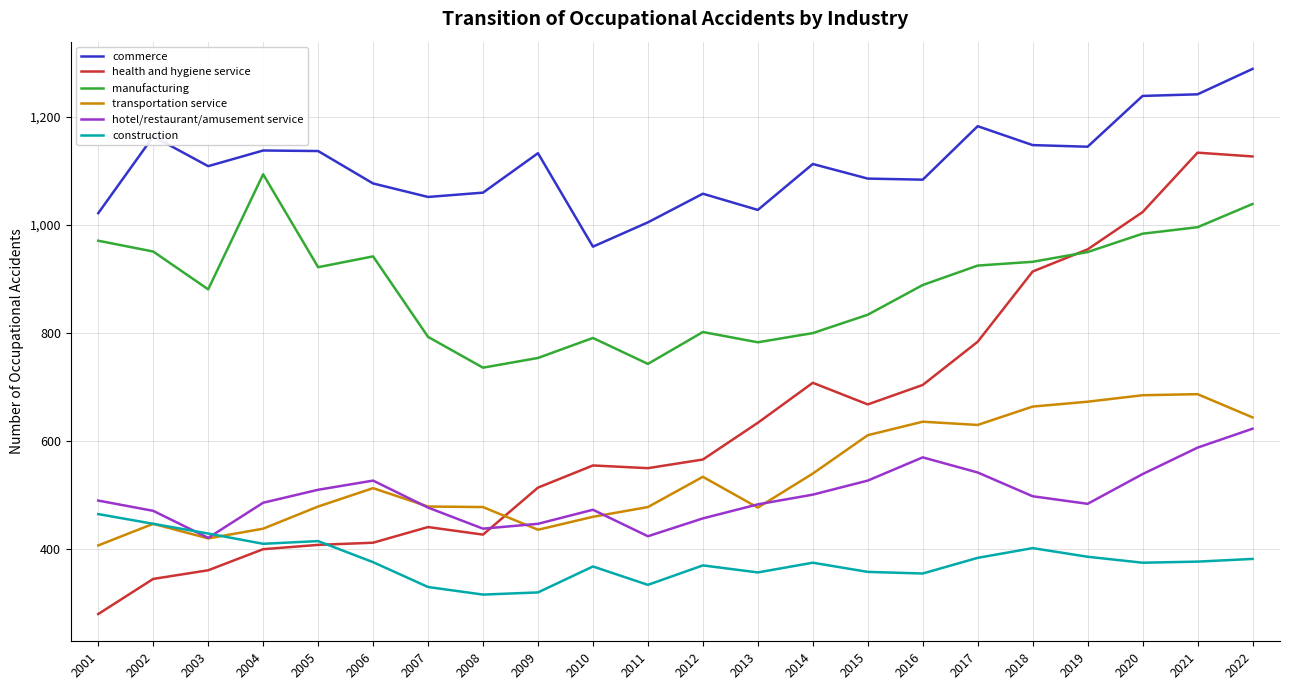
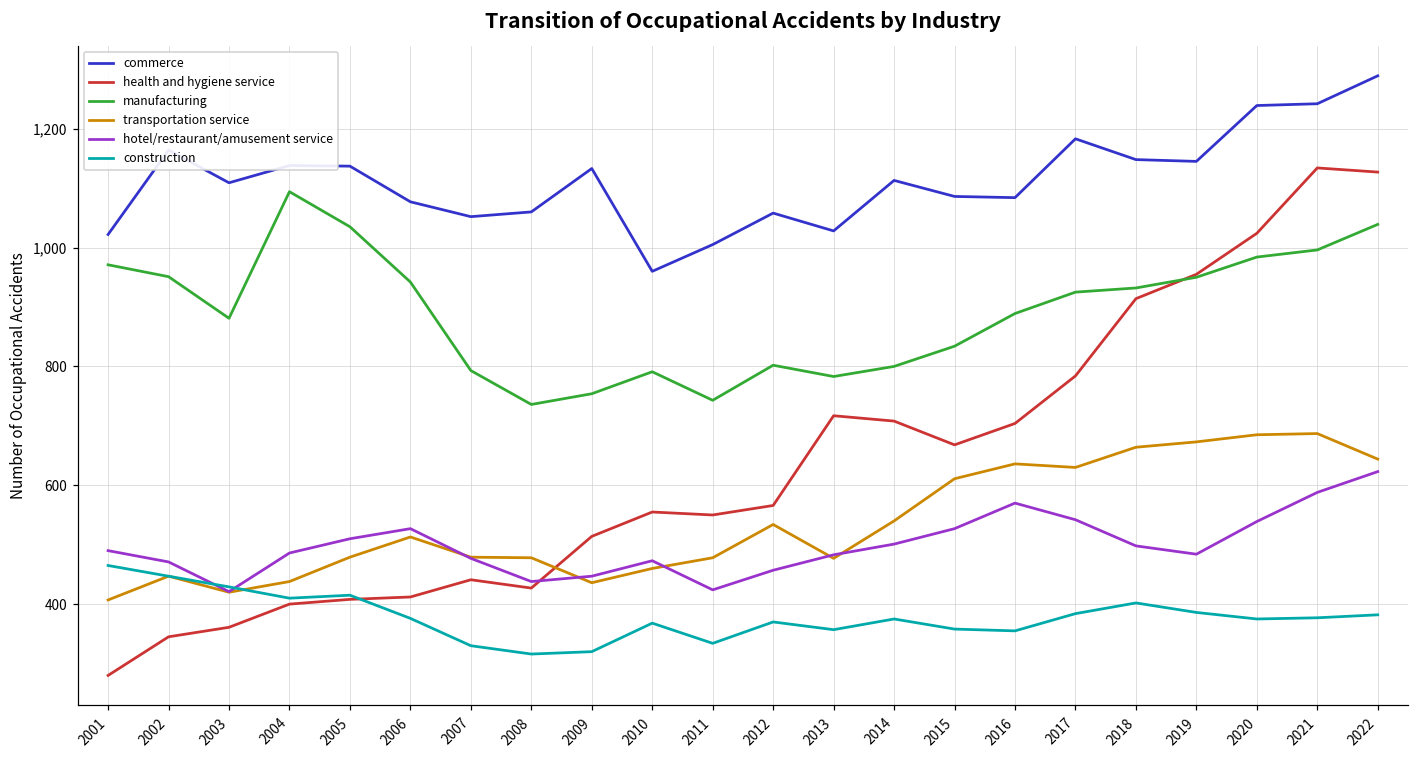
manufacturing, 2005: 920 -> 1,040
health and hygiene service, 2013: 630 -> 720
